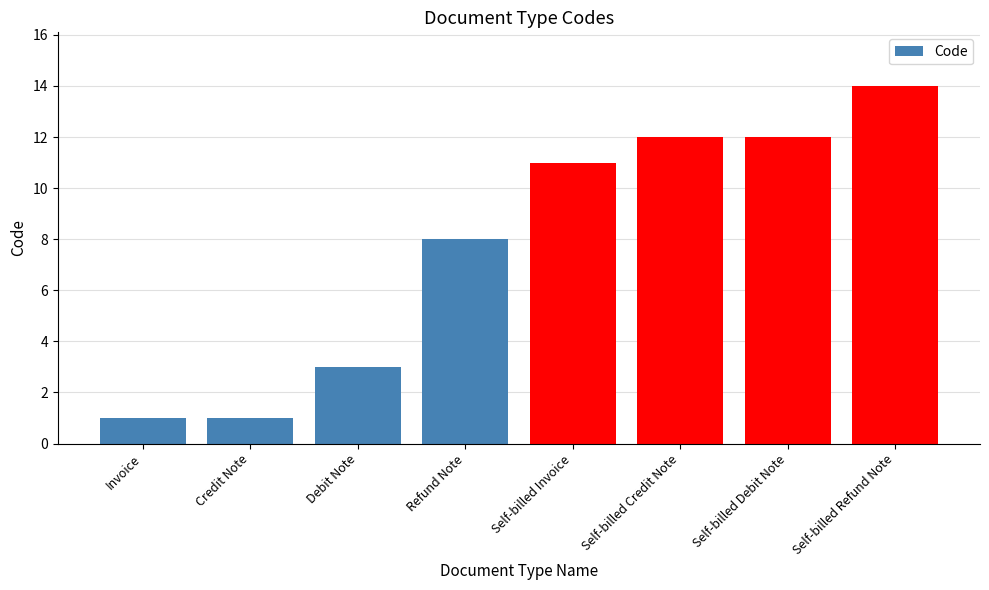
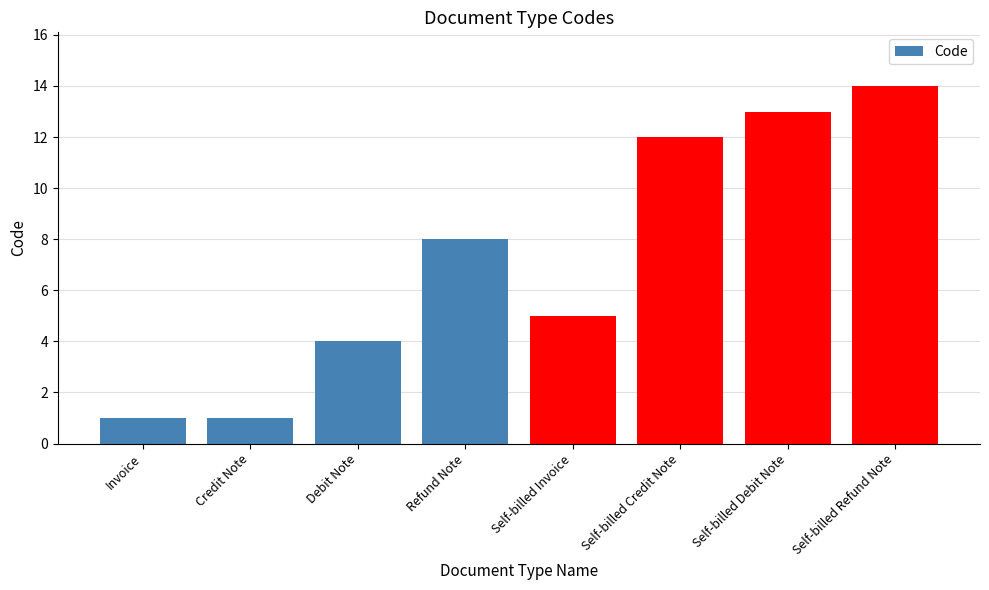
Debit Note: 3 -> 4
Self-billed Invoice: 11 -> 5
Self-billed Debit Note: 12 -> 13
